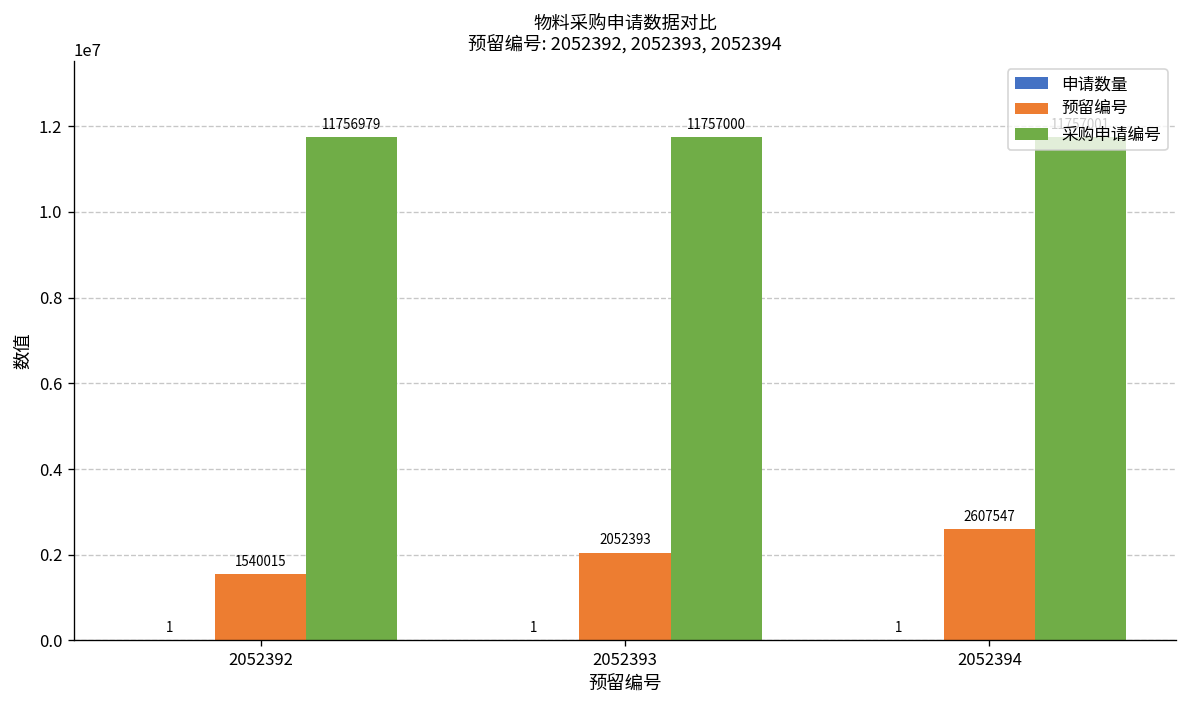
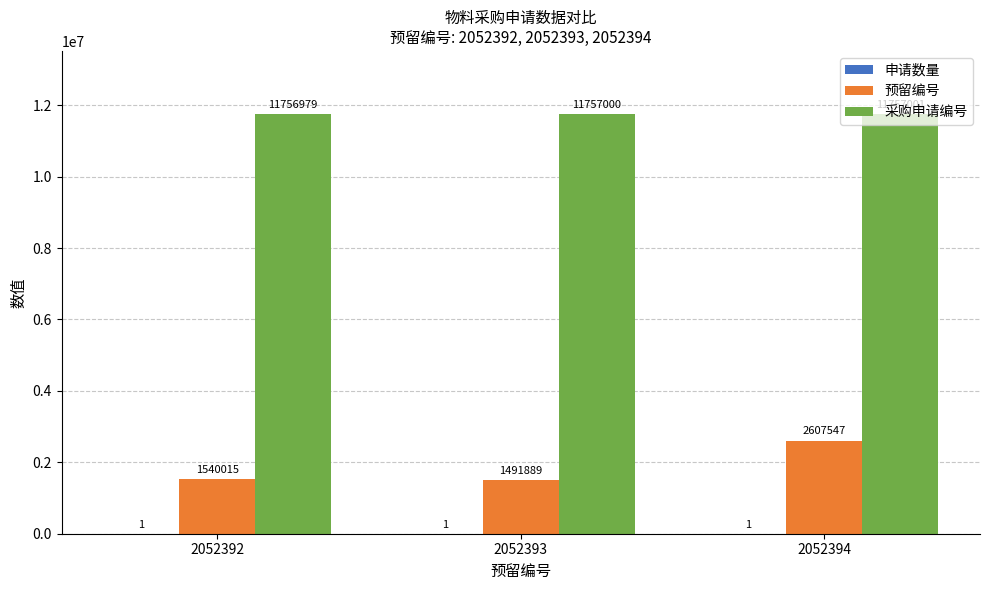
预留编号, 2052393: 2052393 -> 1491889
